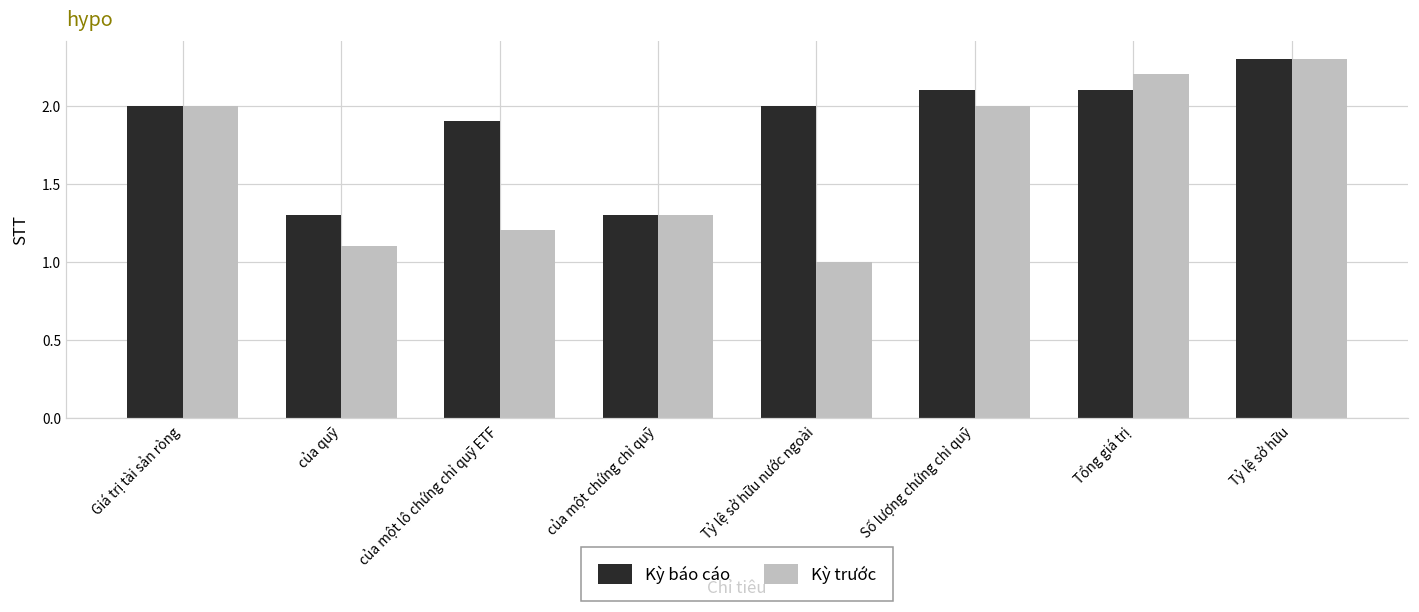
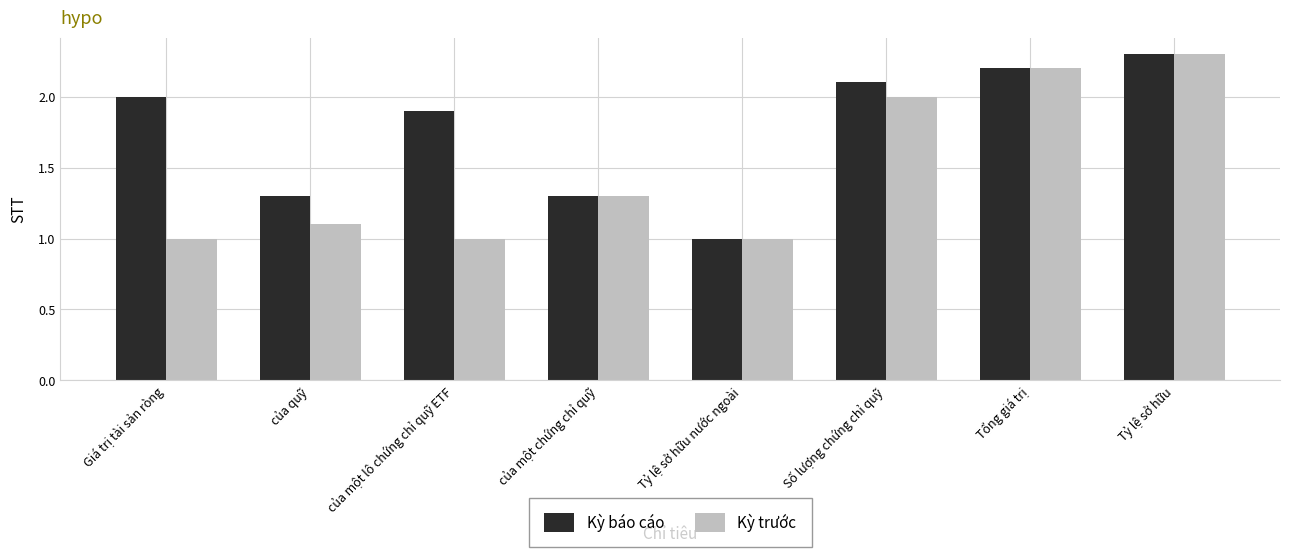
Kỳ trước, Giá trị tài sản ròng: 2 -> 1
Kỳ trước, của một lô chứng chỉ quỹ ETF: 1.2 -> 1.0
Kỳ báo cáo, Tỷ lệ sở hữu nước ngoài: 2 -> 1
Kỳ báo cáo, Tổng giá trị: 2.1 -> 2.2
